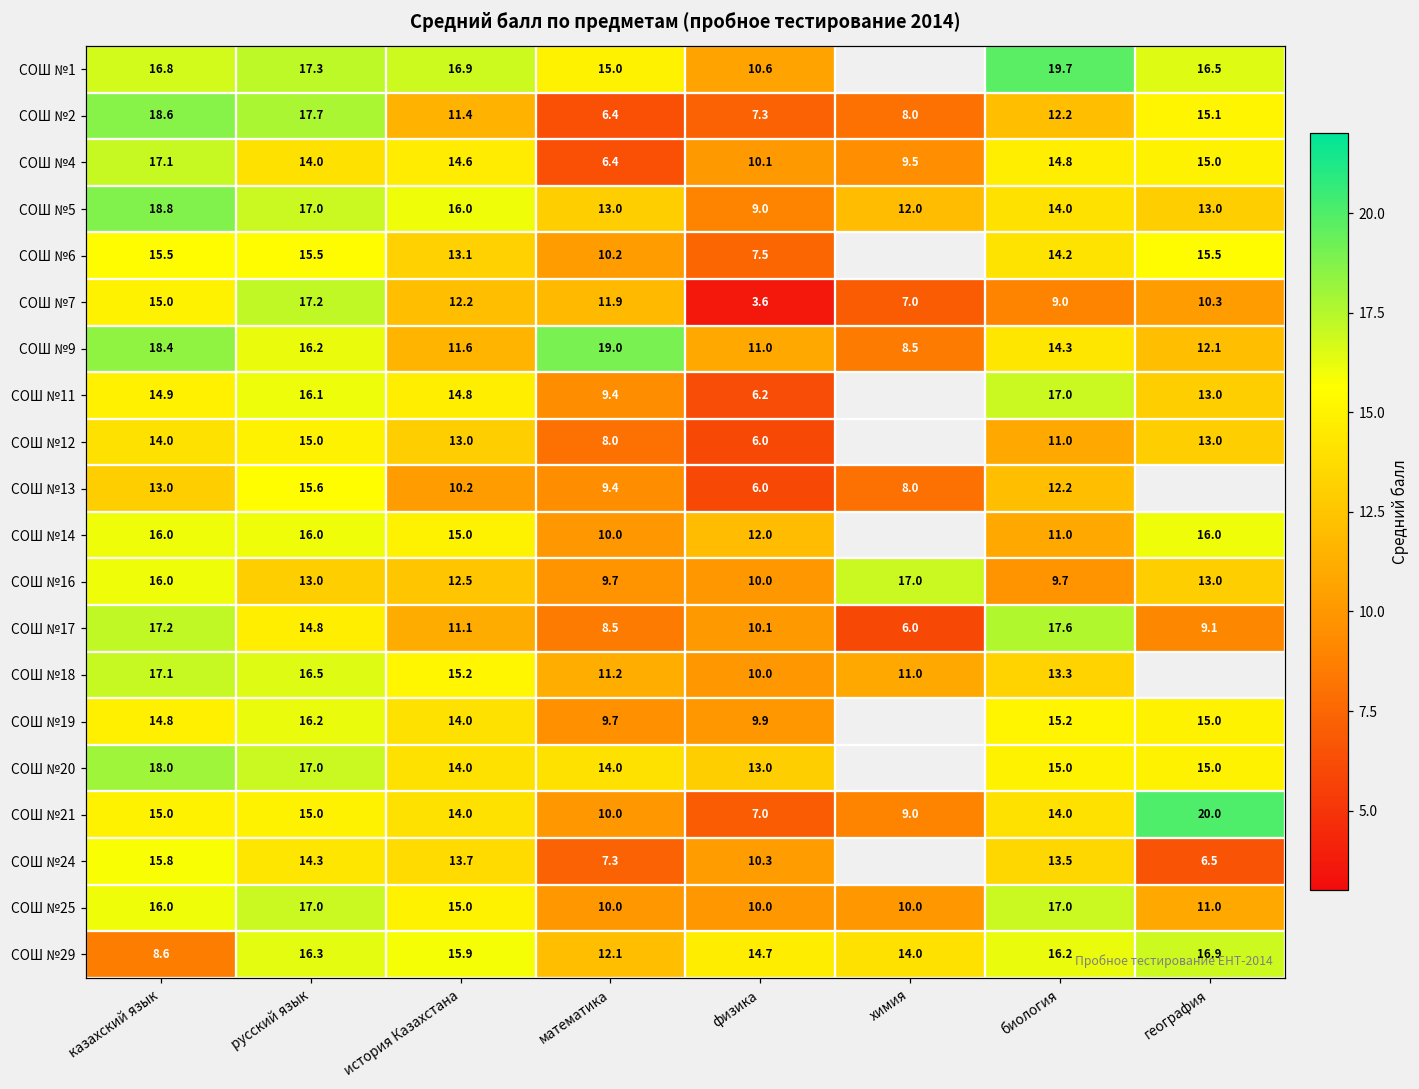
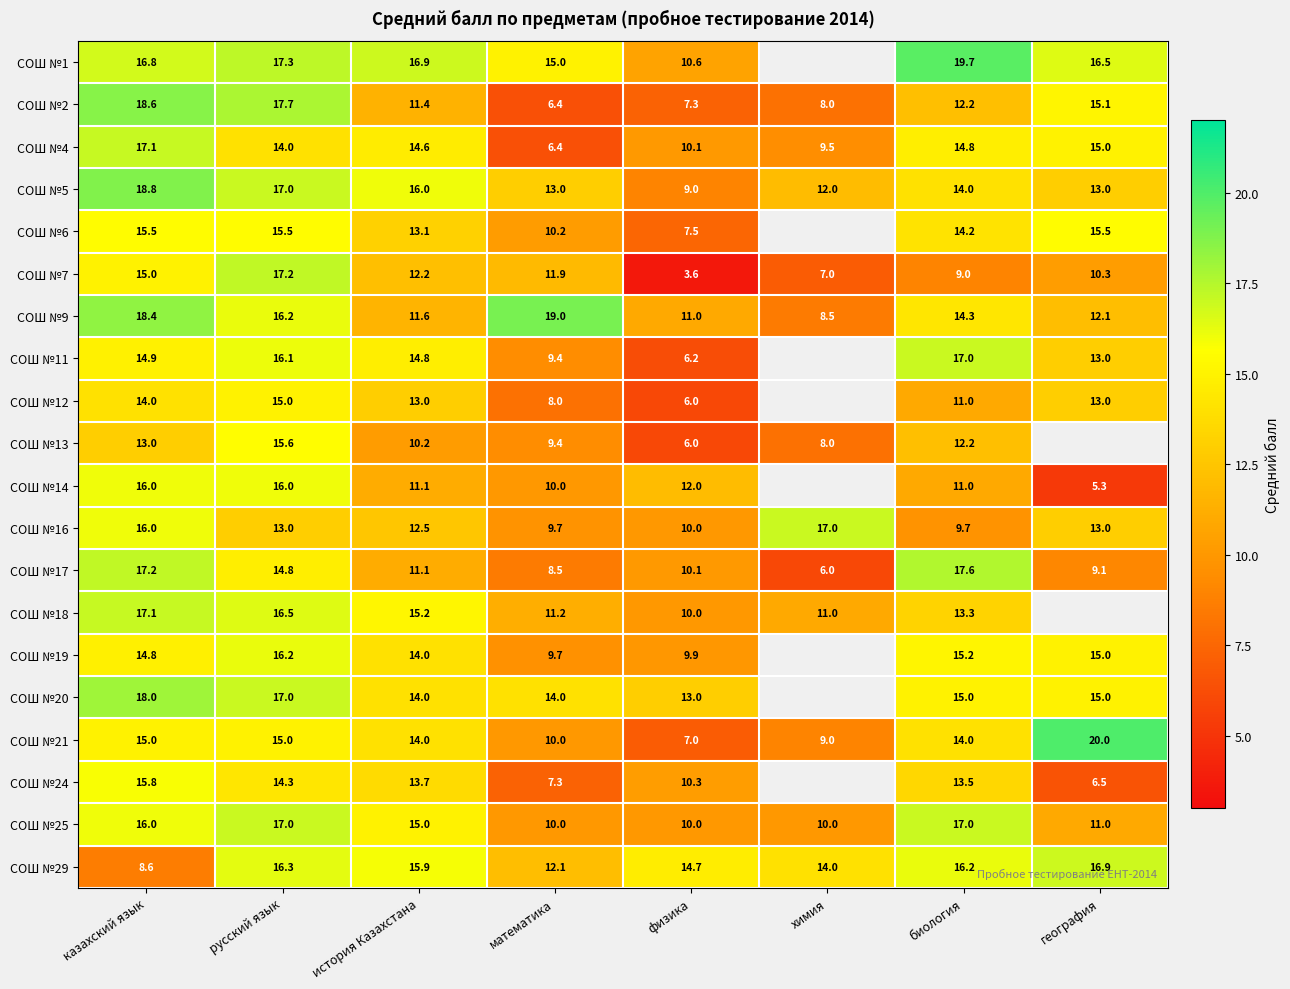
СОШ №14, история Казахстана: 15.0 -> 11.1
СОШ №14, география: 16.0 -> 5.3
